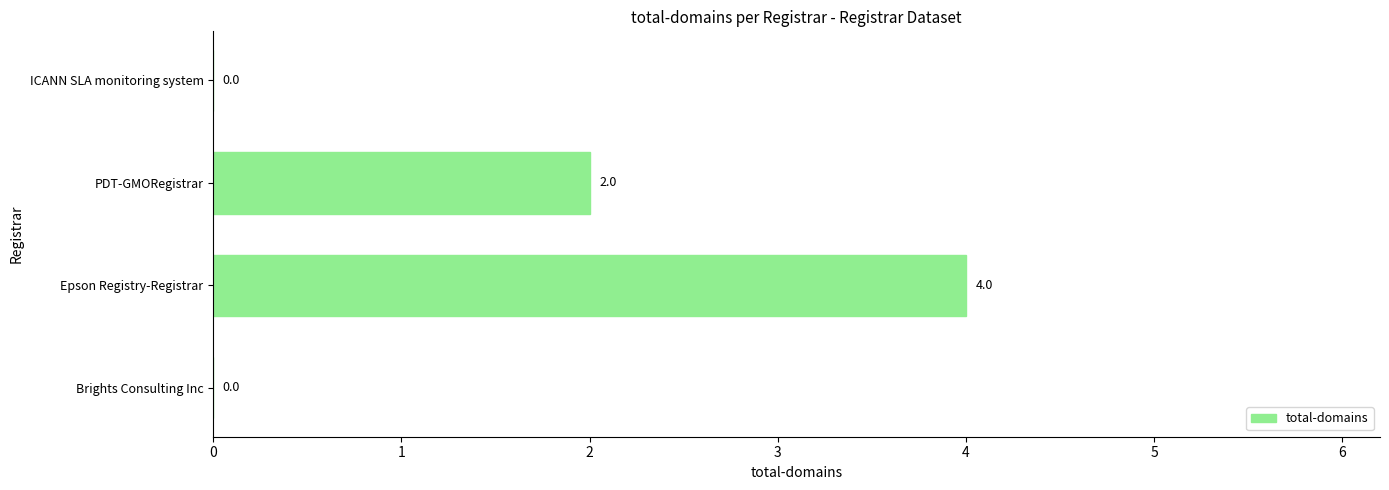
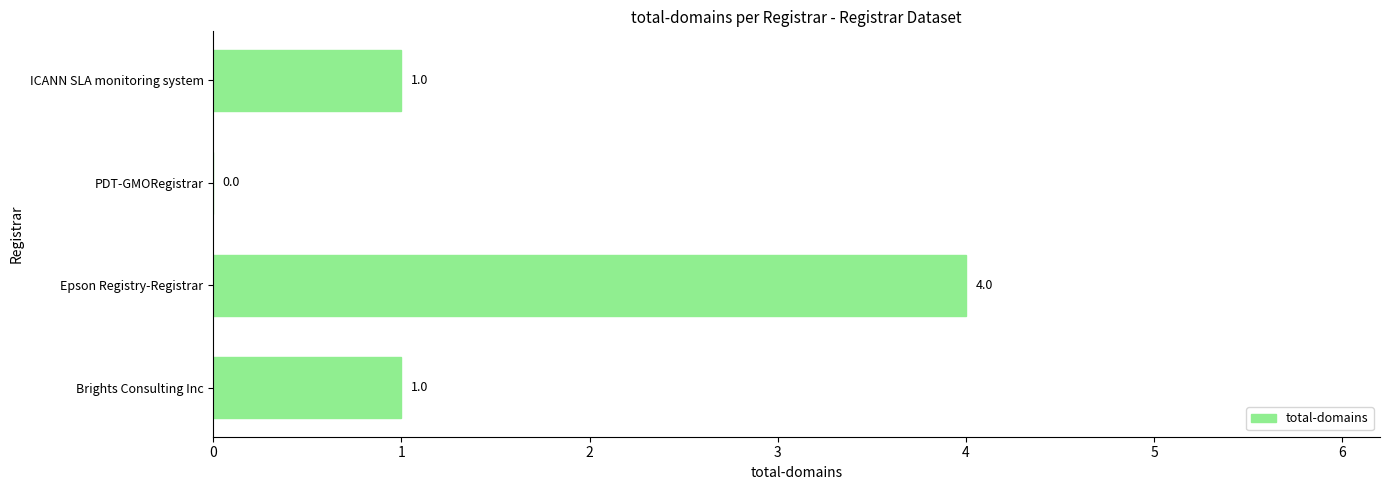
ICANN SLA monitoring system: 0.0 -> 1.0
PDT-GMORegistrar: 2.0 -> 0.0
Brights Consulting Inc: 0.0 -> 1.0
